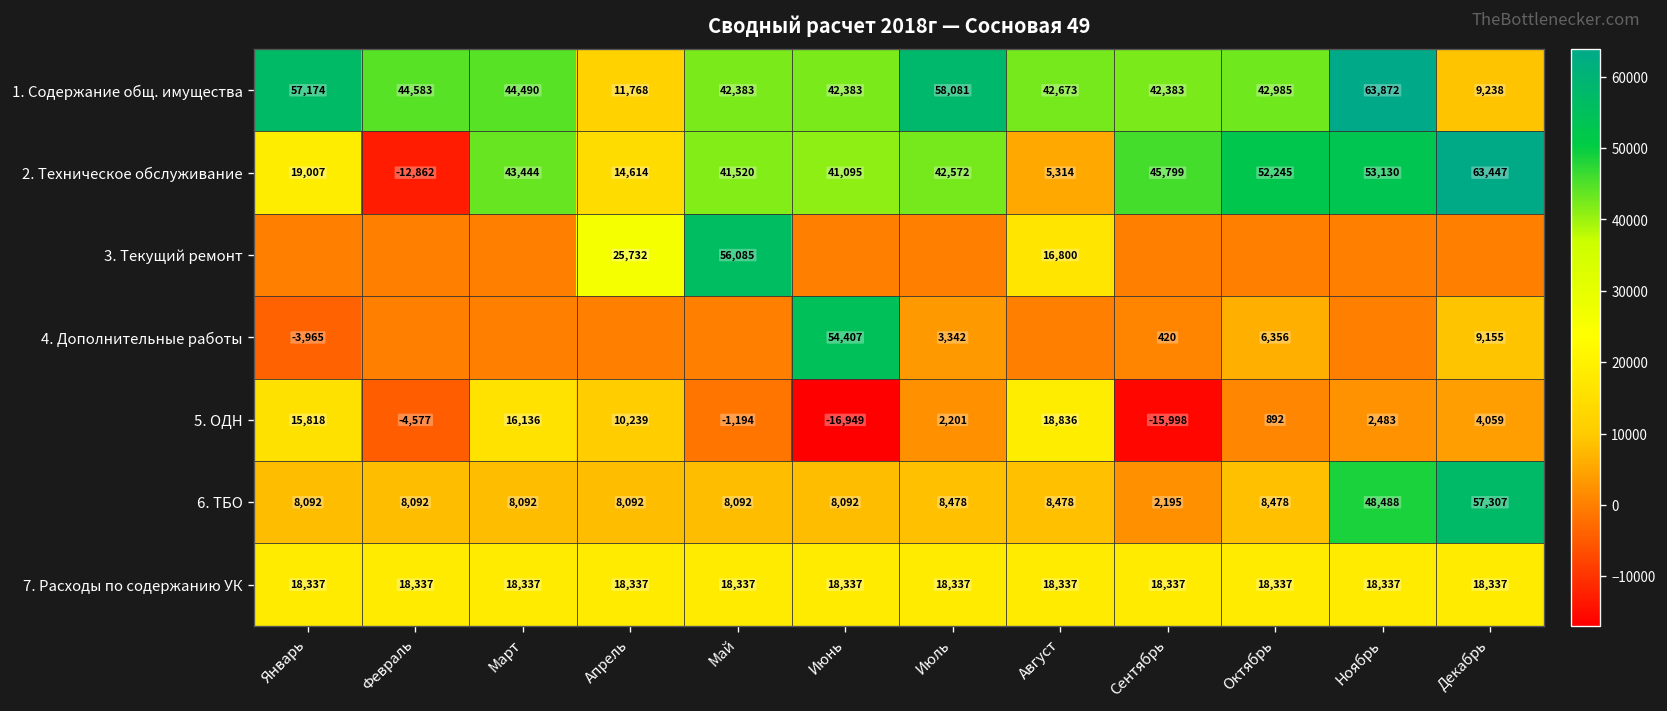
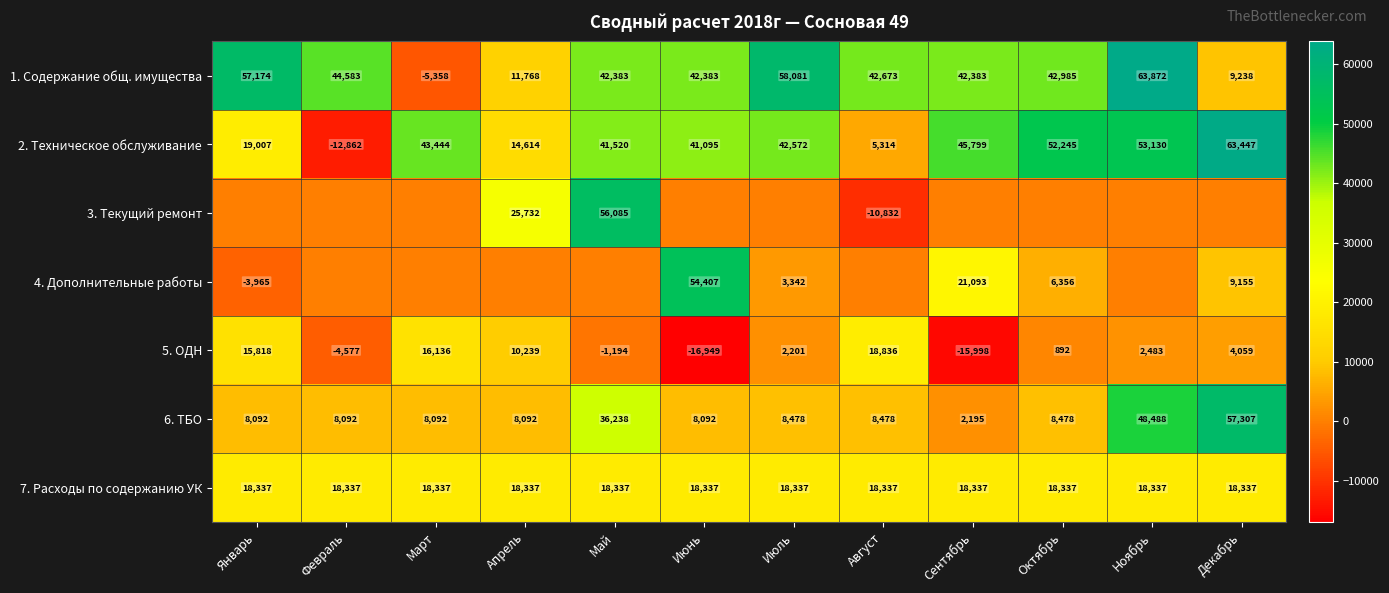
1. Содержание общ. имущества, Март: 44,490 -> -5,358
3. Текущий ремонт, Август: 16,800 -> -10,832
4. Дополнительные работы, Сентябрь: 420 -> 21,093
6. ТБО, Май: 8,092 -> 36,238
